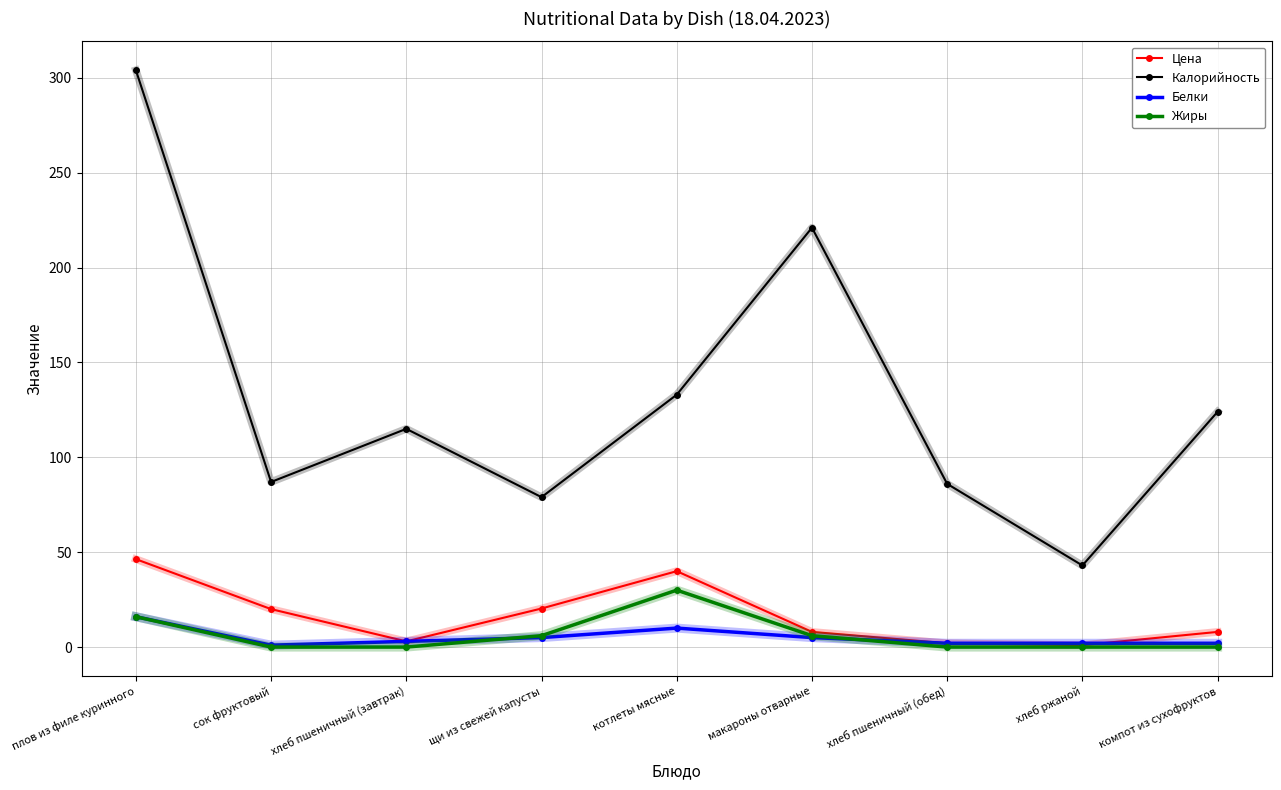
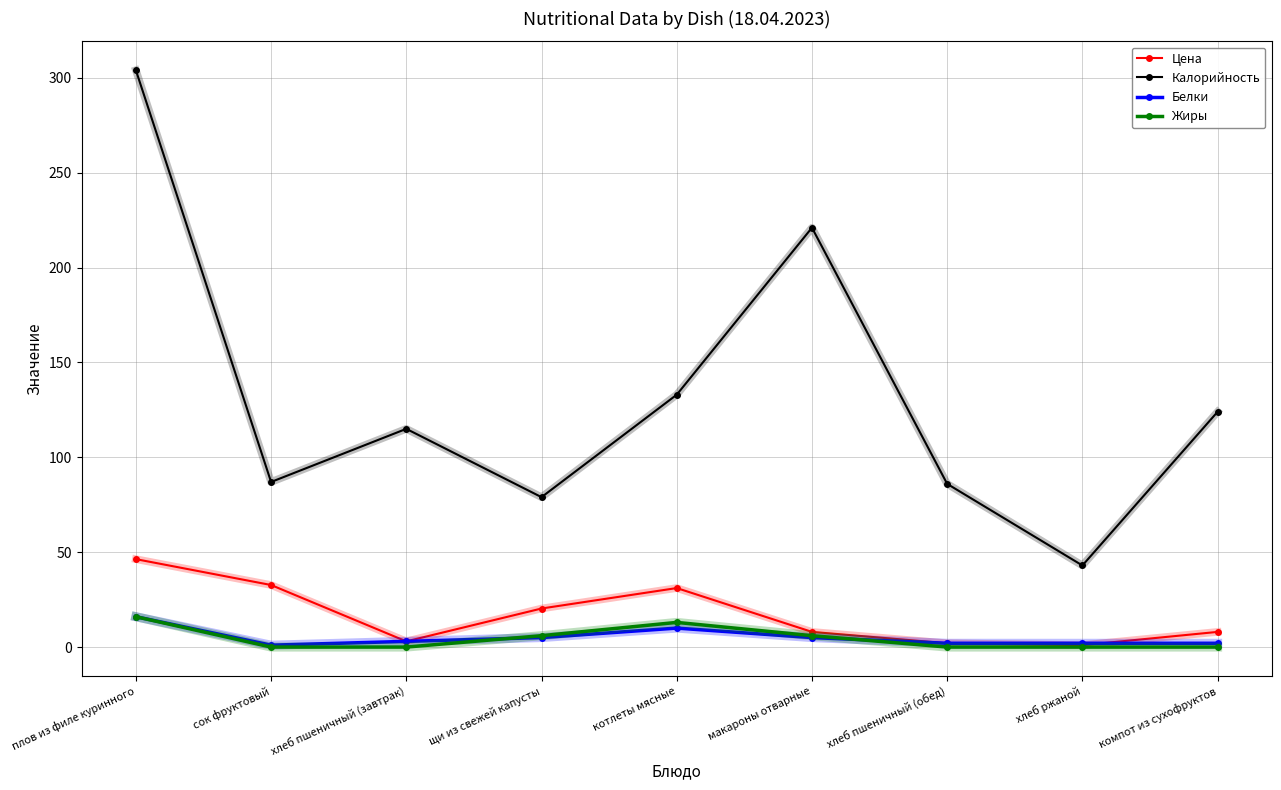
Цена, сок фруктовый: 20 -> 33
Цена, котлеты мясные: 40 -> 31
Жиры, котлеты мясные: 30 -> 13
